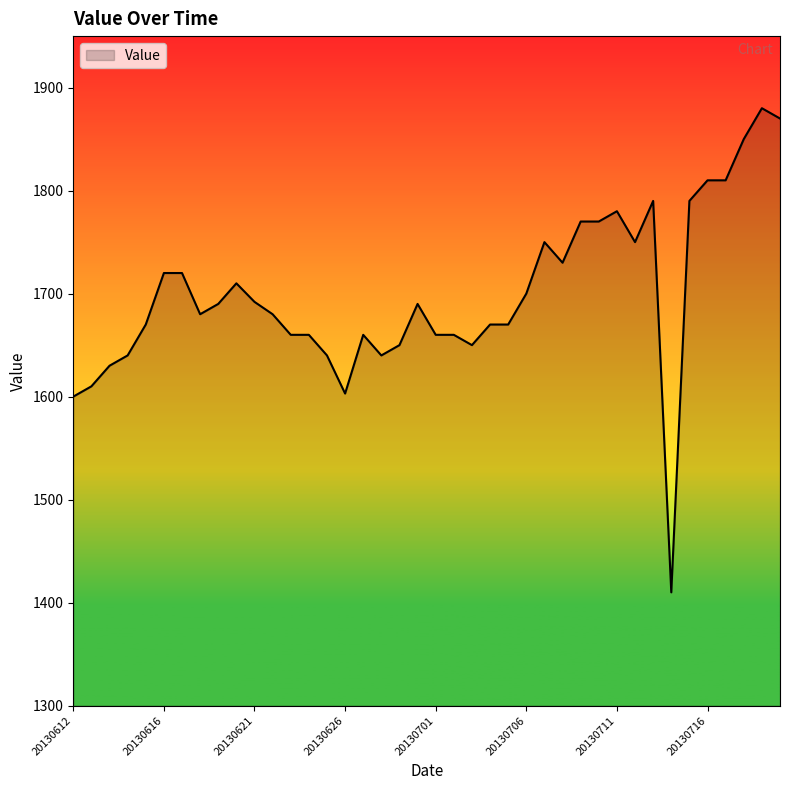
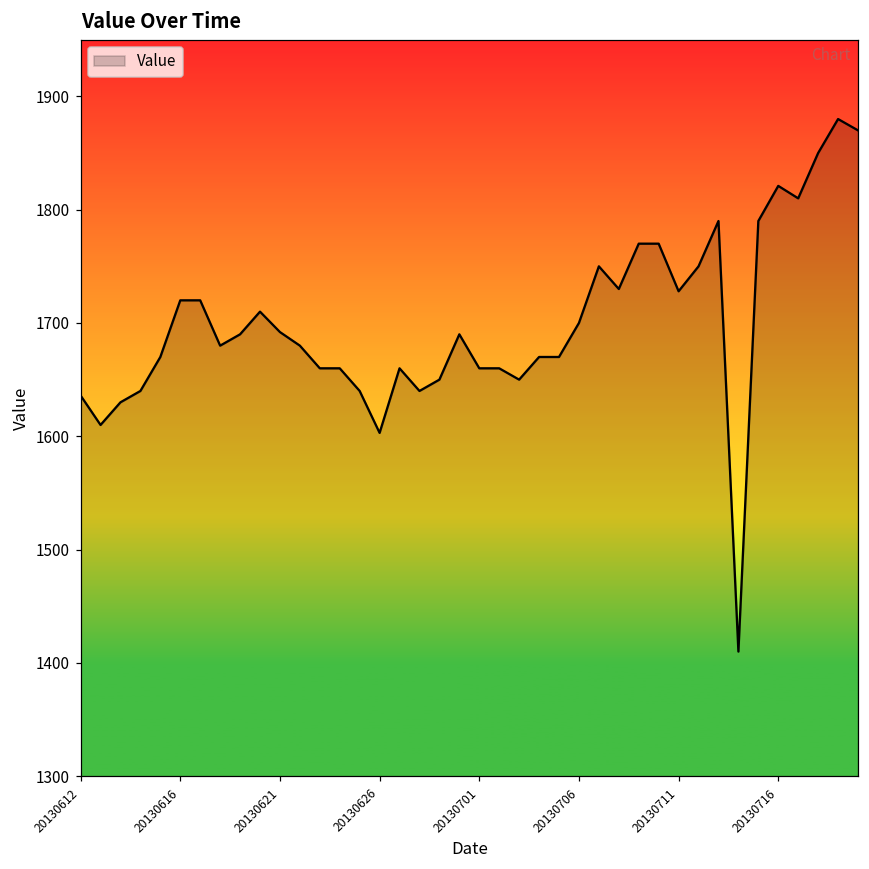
20130612: 1600 -> 1636
20130711: 1780 -> 1728
20130716: 1810 -> 1821
